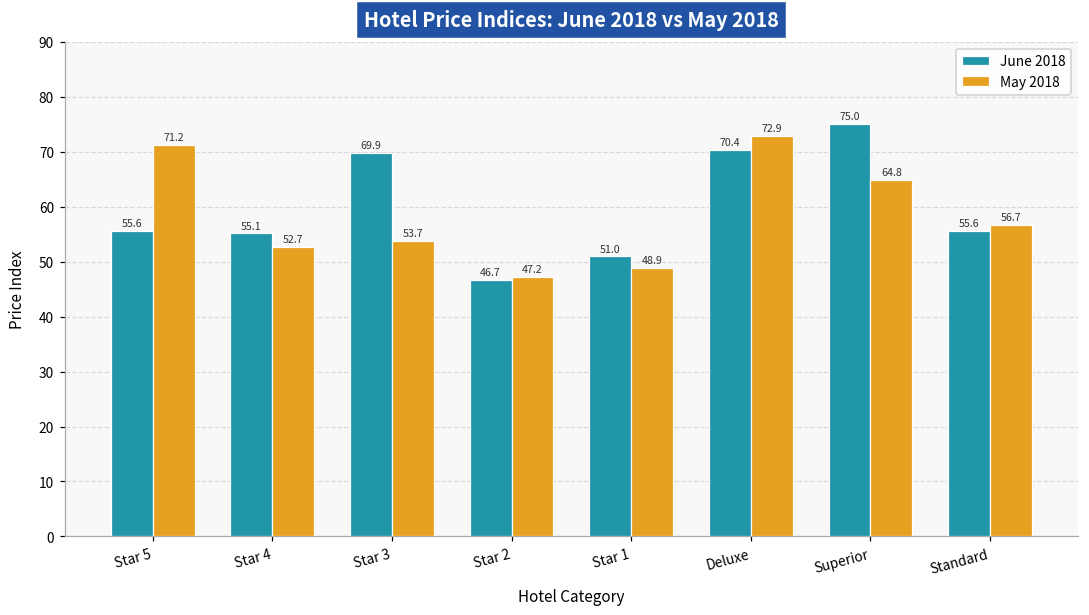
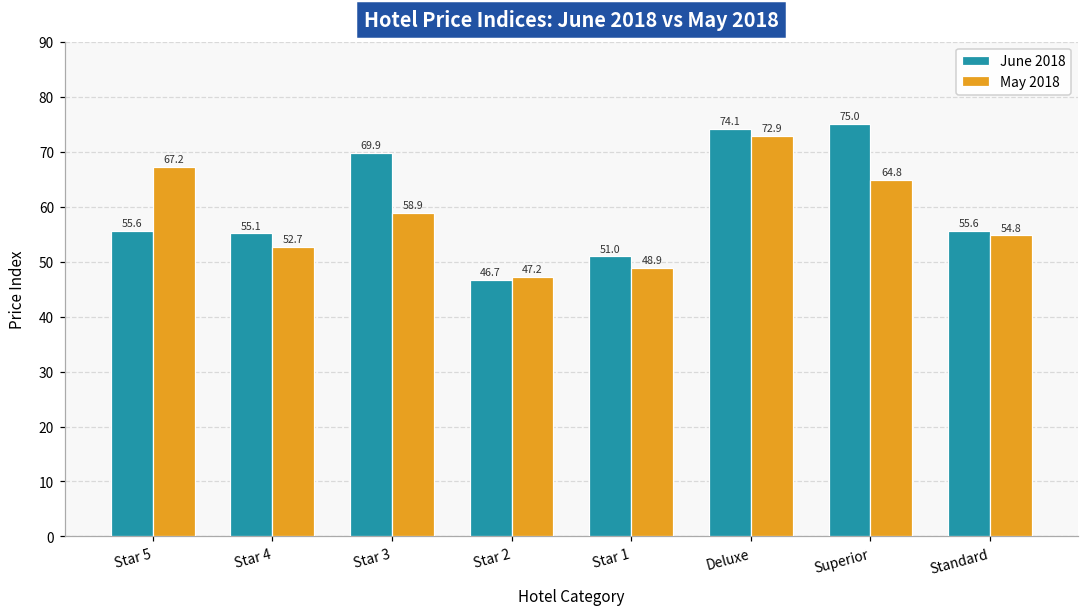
May 2018, Star 5: 71.2 -> 67.2
May 2018, Star 3: 53.7 -> 58.9
June 2018, Deluxe: 70.4 -> 74.1
May 2018, Standard: 56.7 -> 54.8
